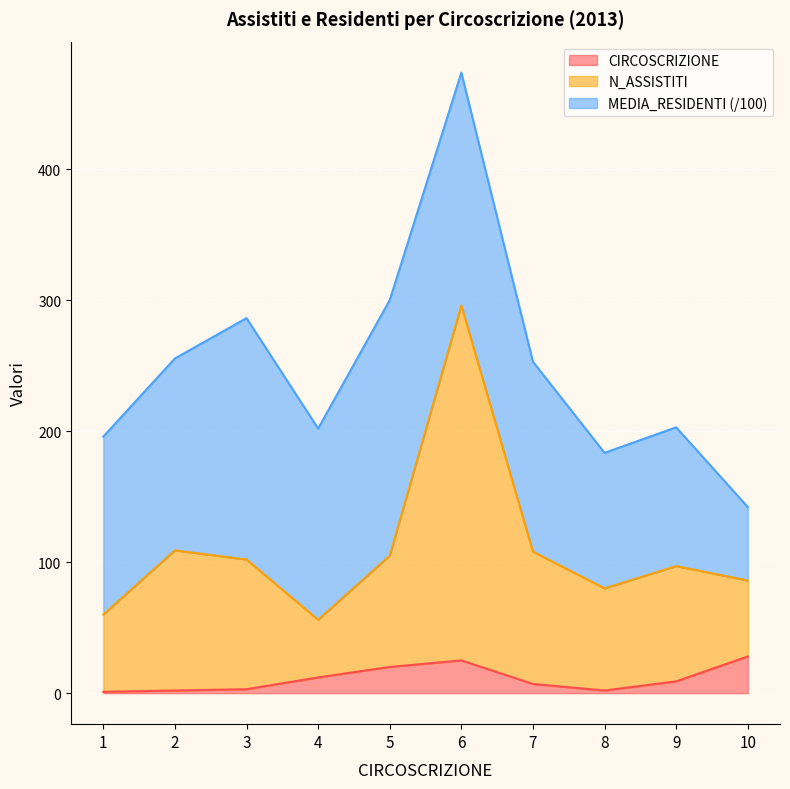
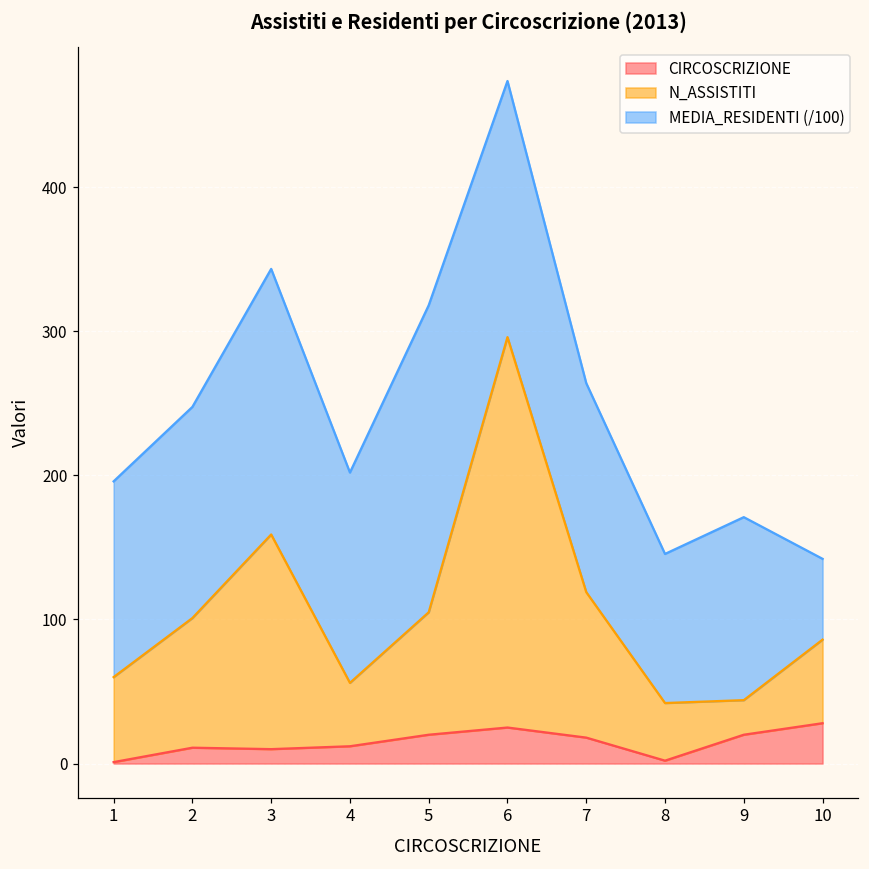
CIRCOSCRIZIONE, 2: 2 -> 11
N_ASSISTITI, 2: 107 -> 90
CIRCOSCRIZIONE, 3: 3 -> 10
N_ASSISTITI, 3: 99 -> 149
MEDIA_RESIDENTI (/100), 5: 195 -> 213
CIRCOSCRIZIONE, 7: 7 -> 18
N_ASSISTITI, 8: 78 -> 40
CIRCOSCRIZIONE, 9: 9 -> 20
N_ASSISTITI, 9: 88 -> 24
MEDIA_RESIDENTI (/100), 9: 106 -> 127
